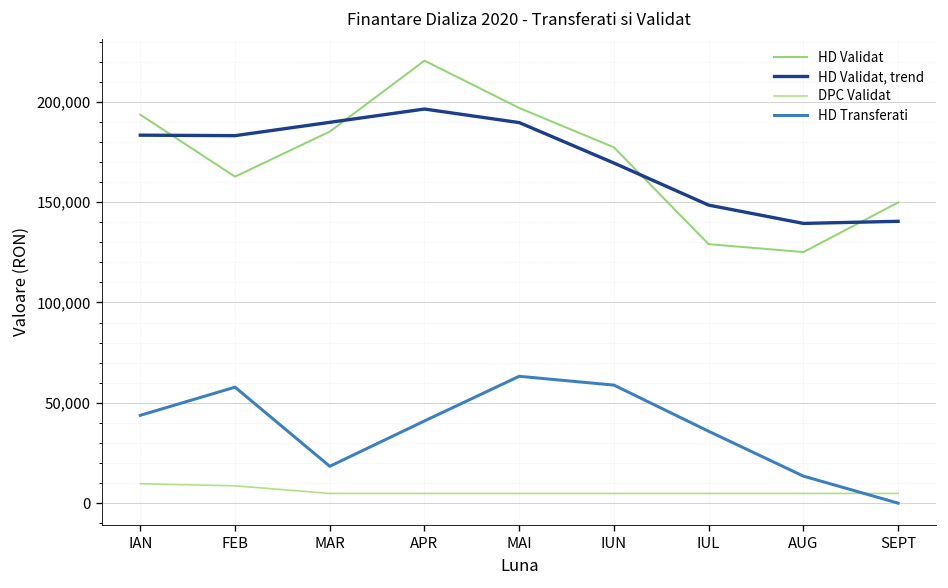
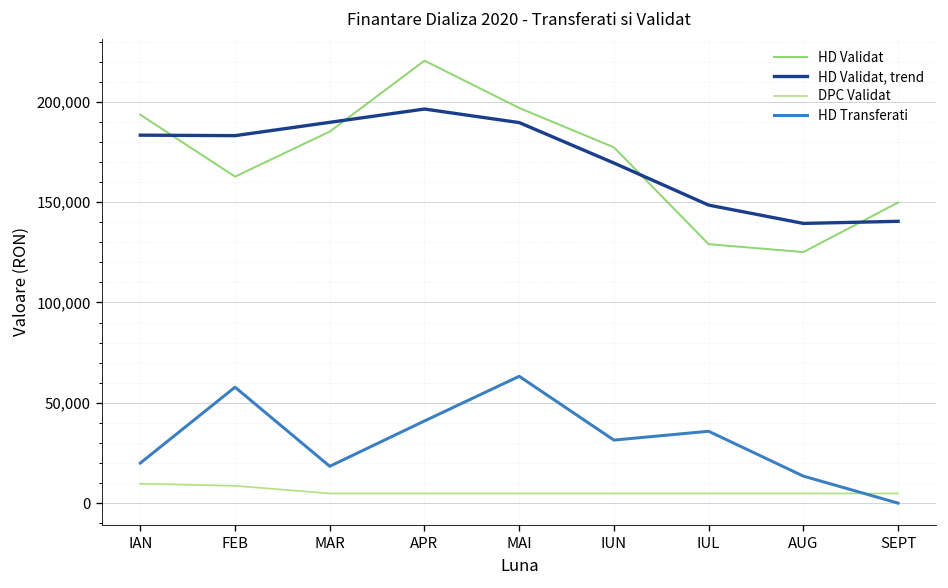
HD Transferati, IAN: 44,000 -> 20,000
HD Transferati, IUN: 59,000 -> 31,000
